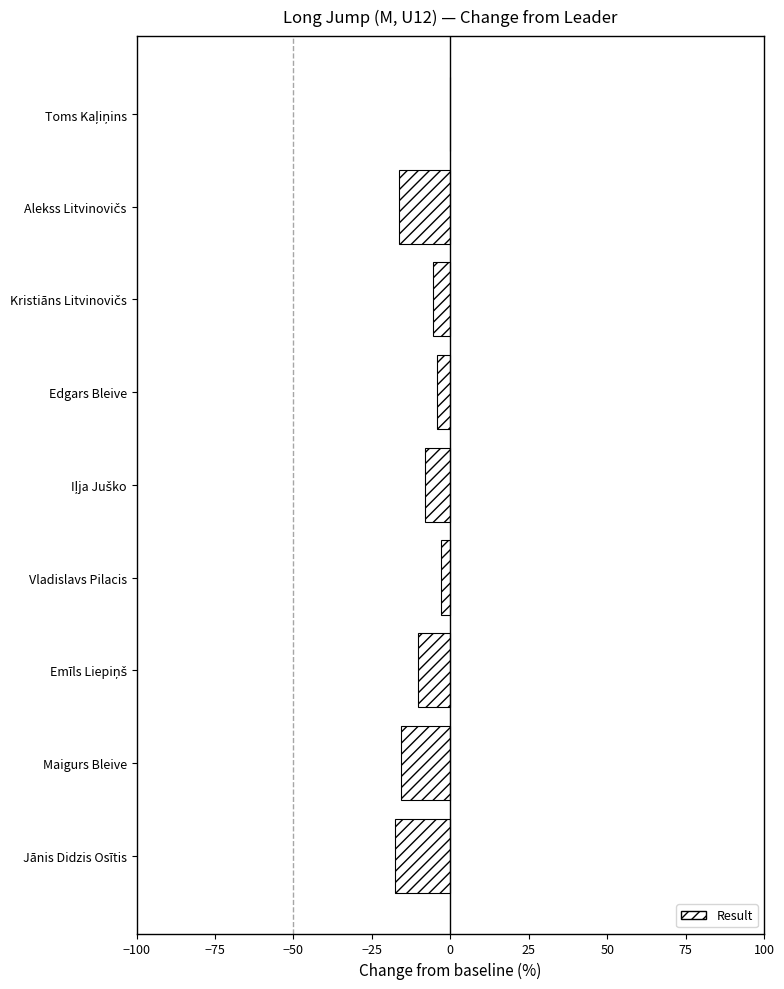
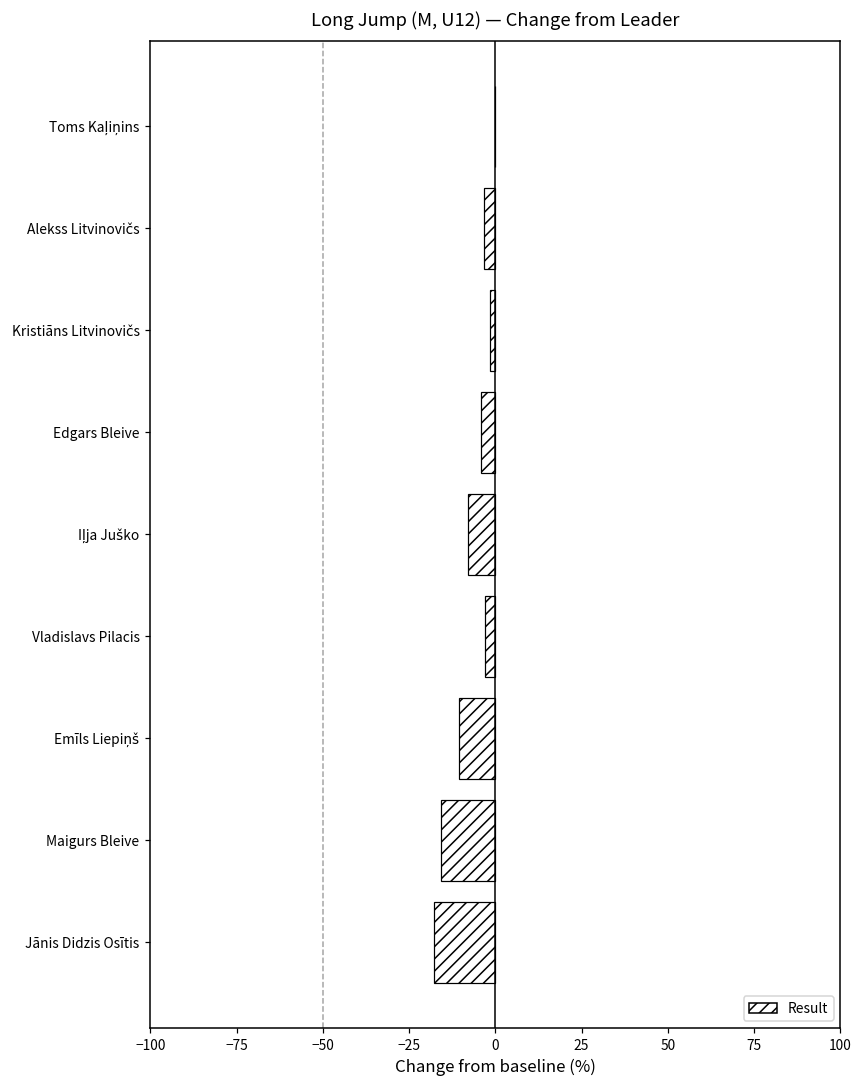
Alekss Litvinovičs: -16 -> -3
Kristiāns Litvinovičs: -5 -> -2
